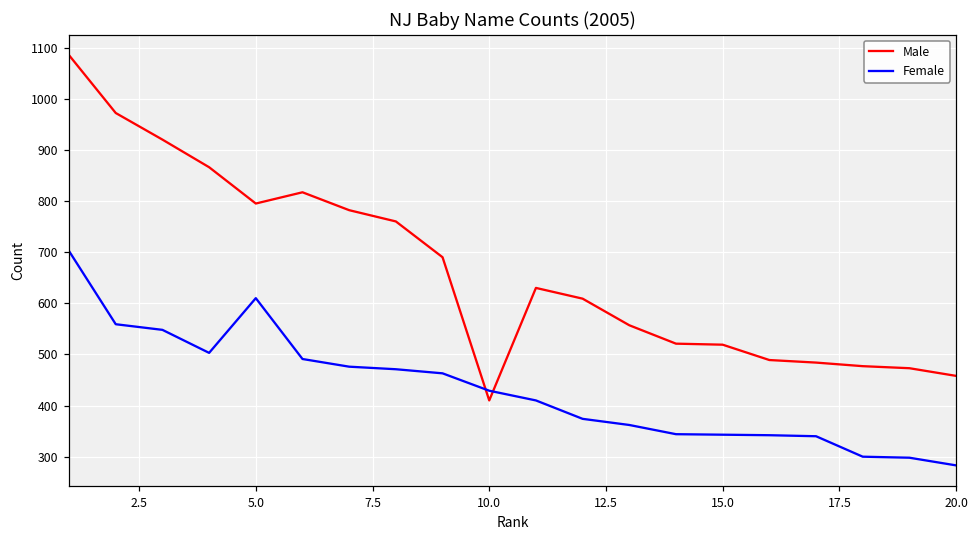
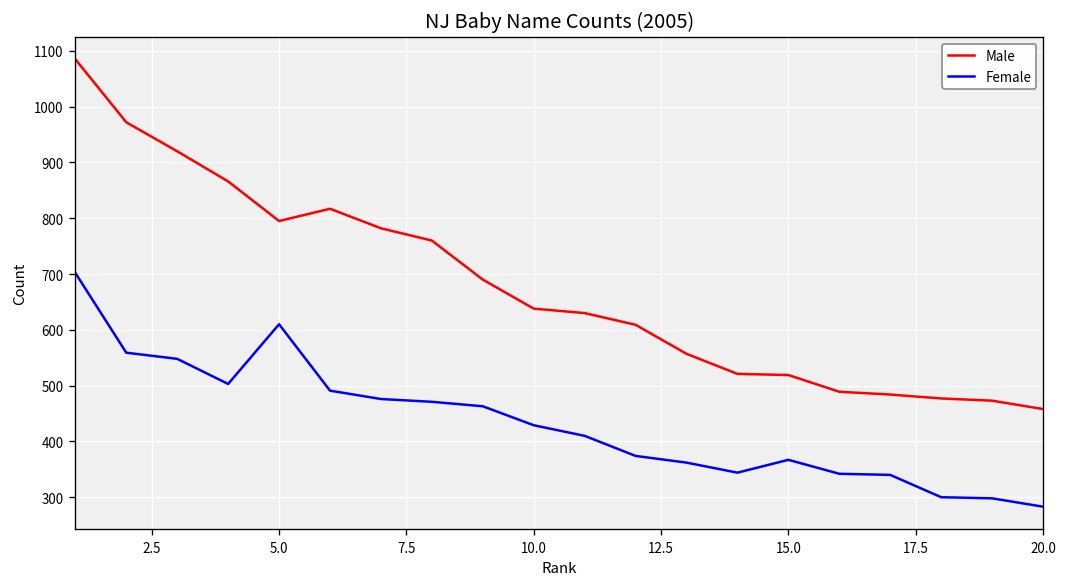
Male, 10.0: 410 -> 640
Female, 15.0: 340 -> 370
